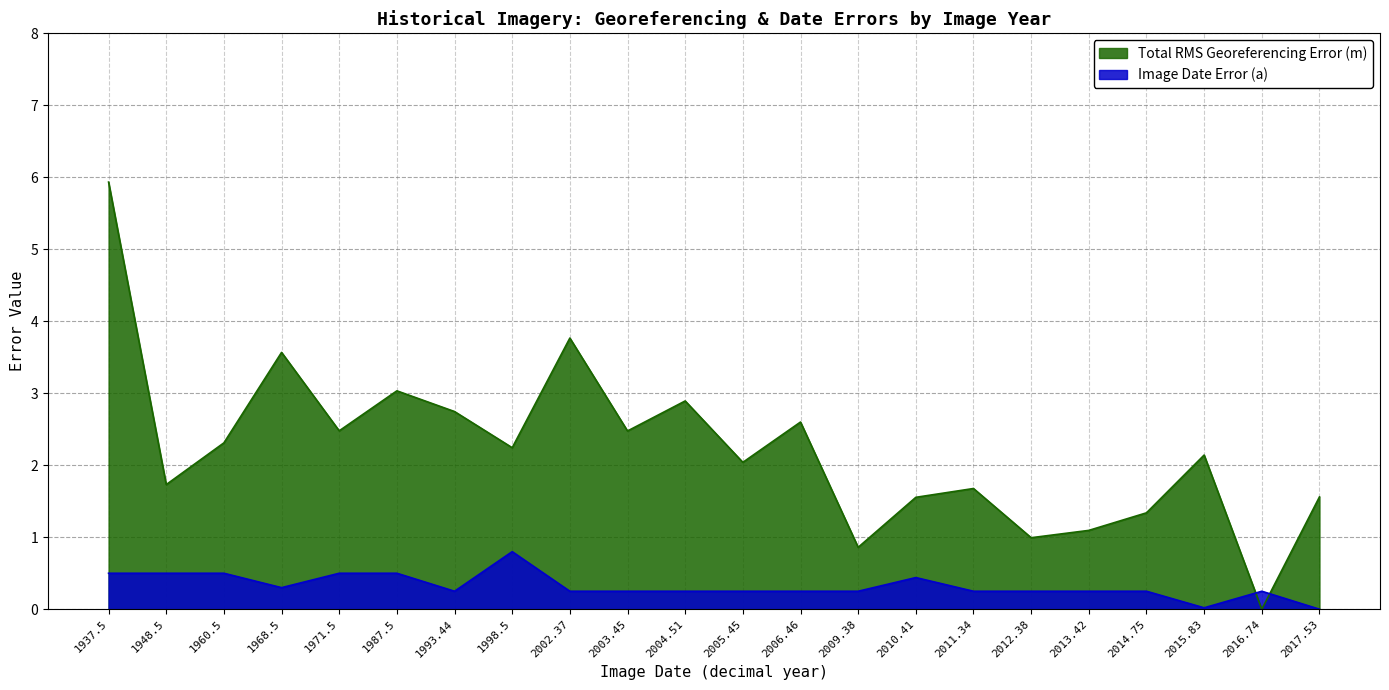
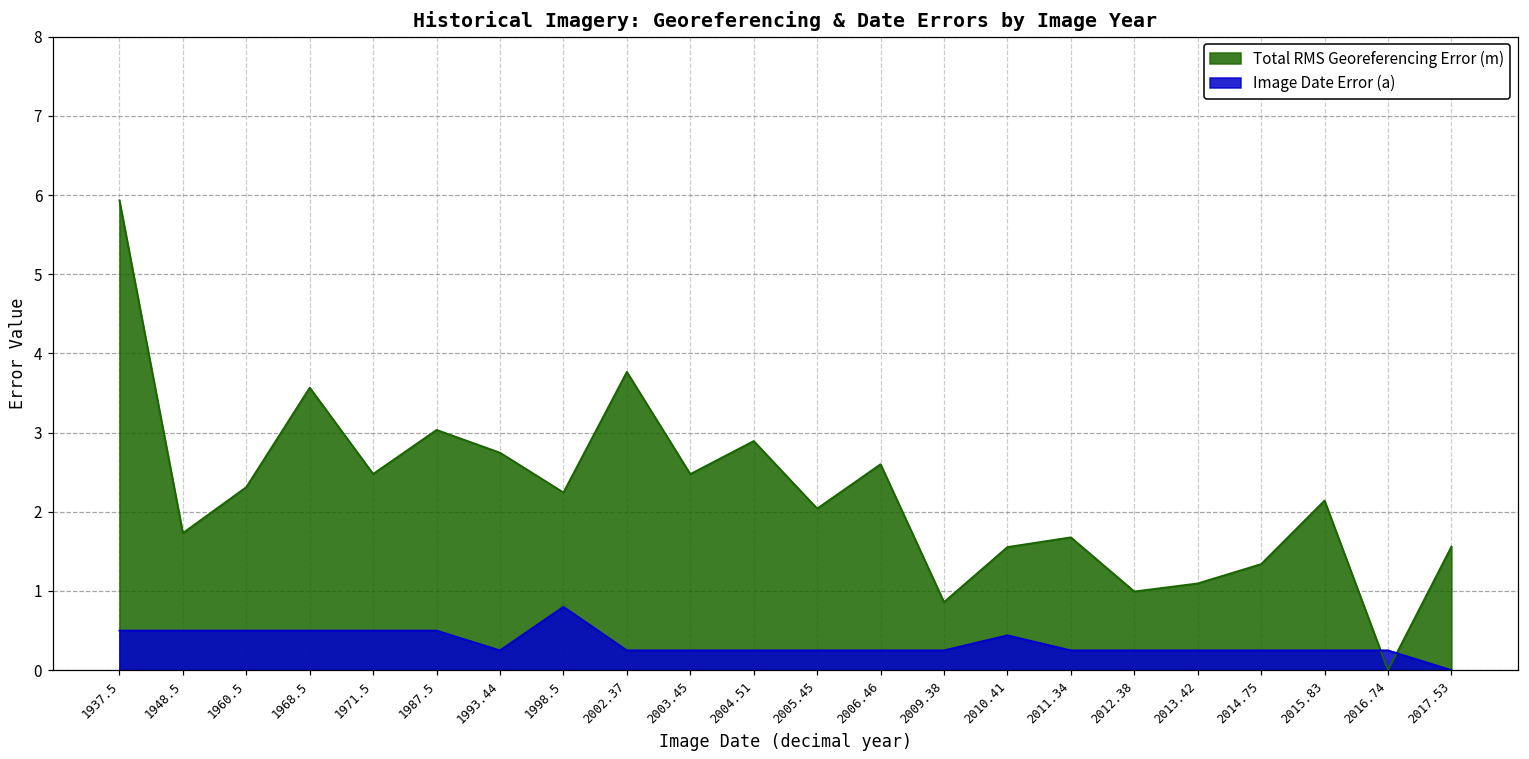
Image Date Error (a), 1968.5: 0.3 -> 0.5
Image Date Error (a), 2015.83: 0.0 -> 0.3
